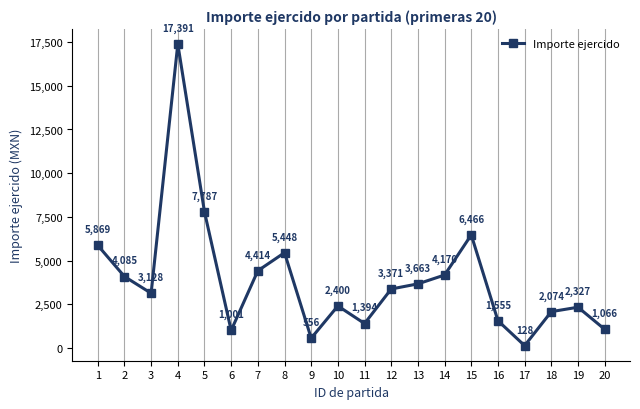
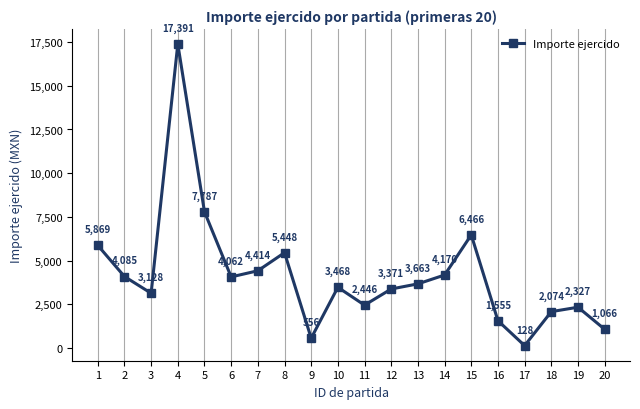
6: 1,001 -> 4,062
10: 2,400 -> 3,468
11: 1,394 -> 2,446
